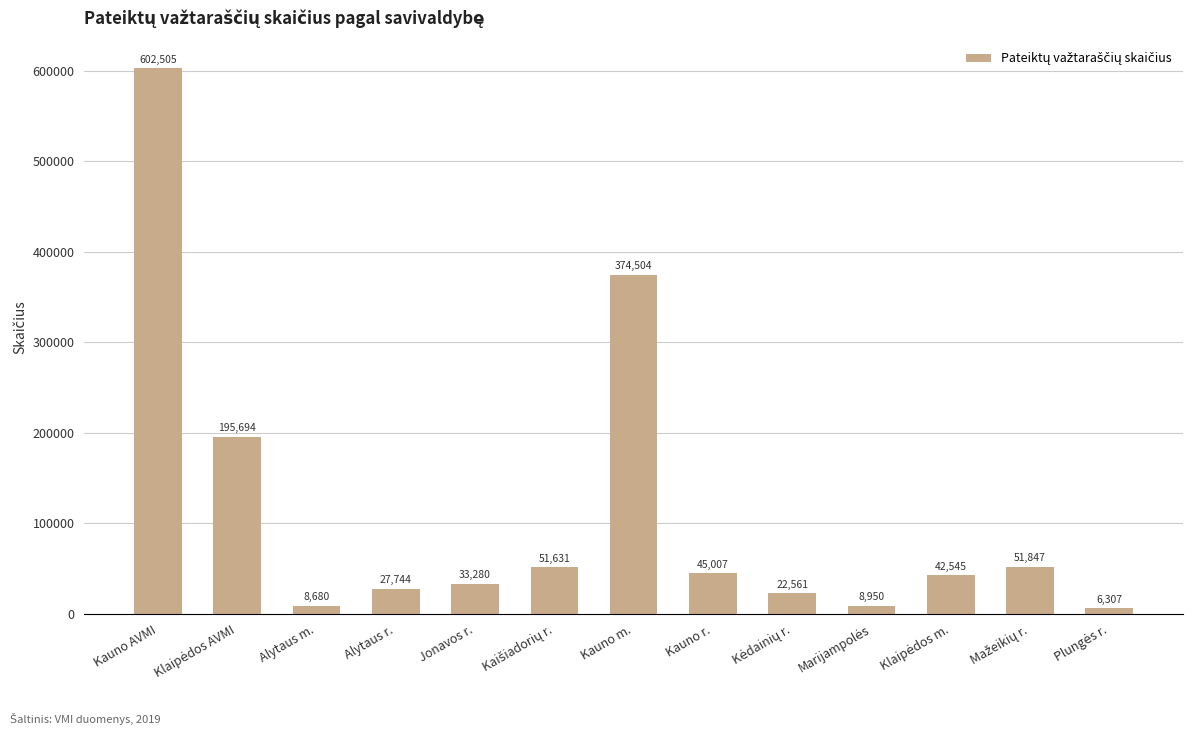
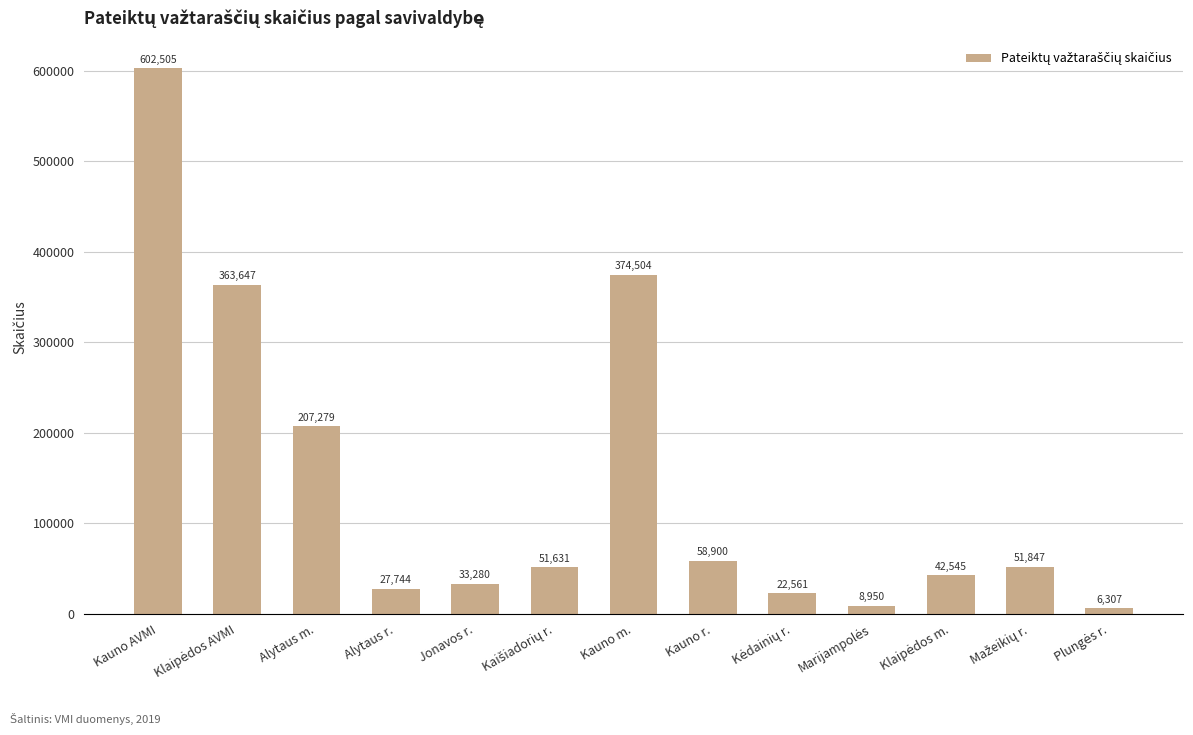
Klaipėdos AVMI: 195,694 -> 363,647
Alytaus m.: 8,680 -> 207,279
Kauno r.: 45,007 -> 58,900
